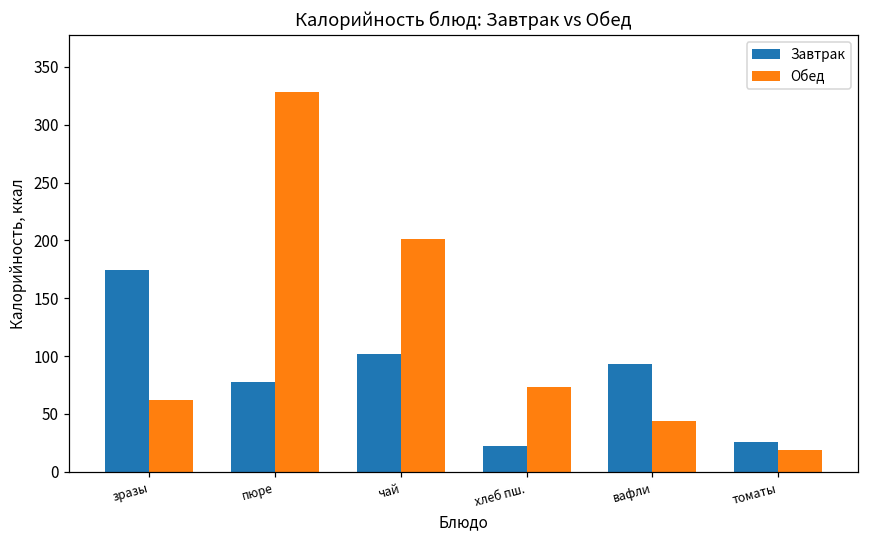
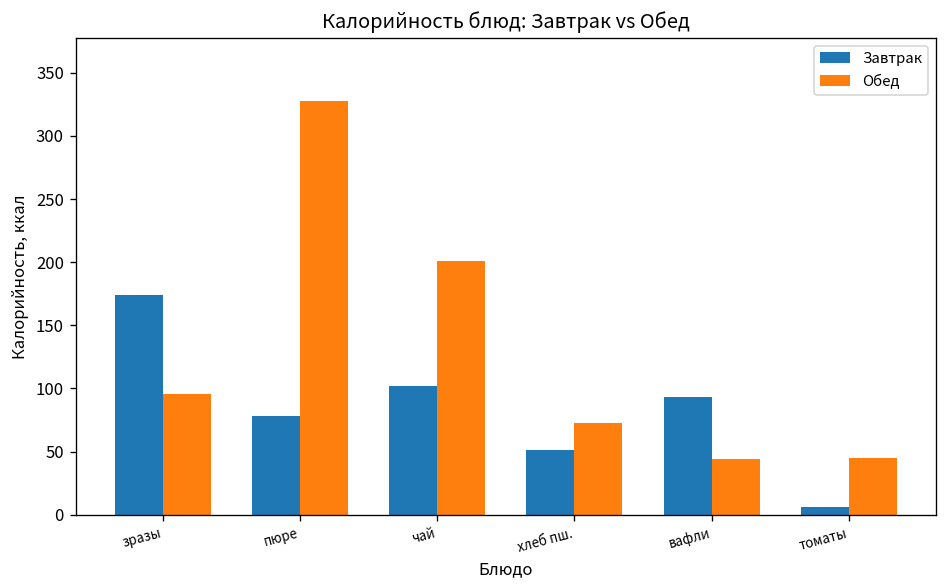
Обед, зразы: 62 -> 96
Завтрак, хлеб пш.: 22 -> 51
Завтрак, томаты: 26 -> 6
Обед, томаты: 19 -> 45
